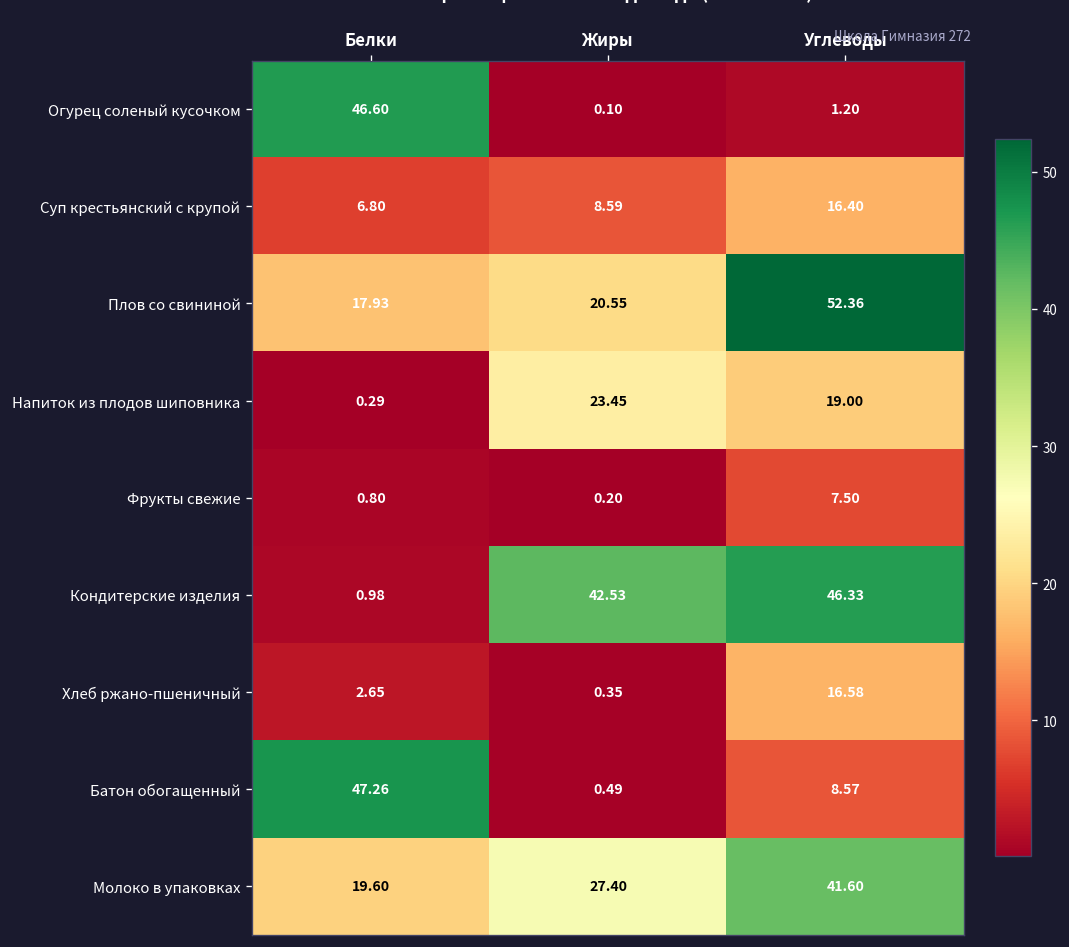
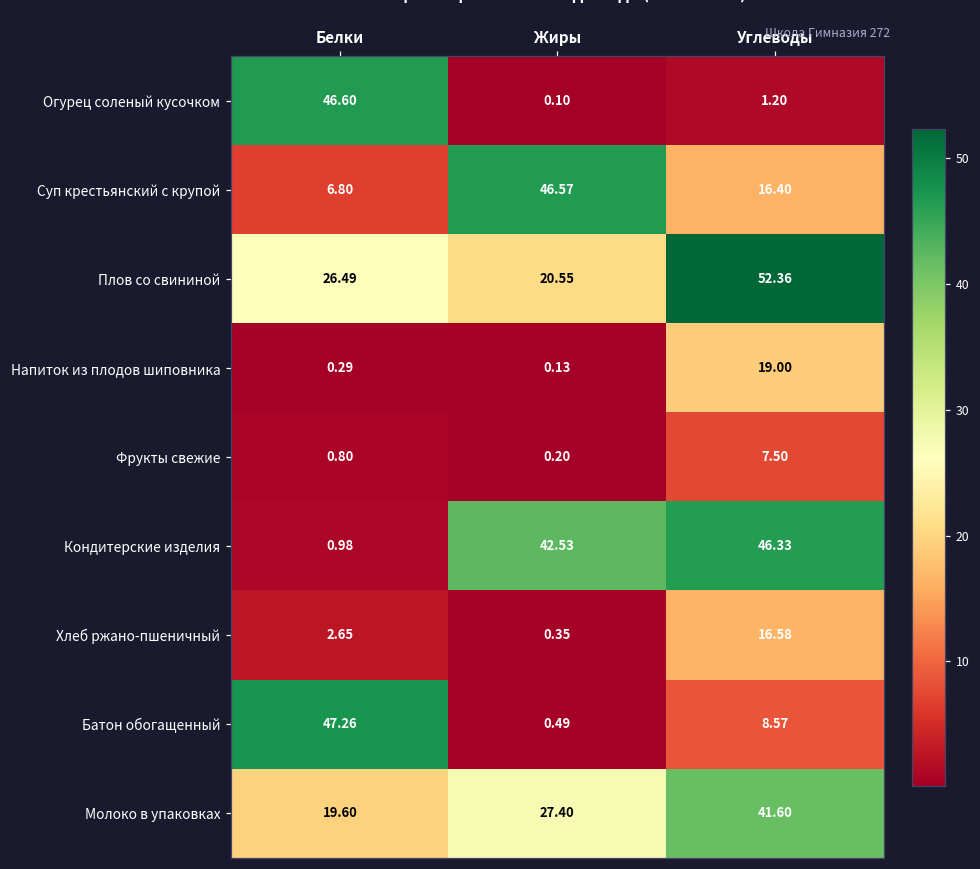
Суп крестьянский с крупой, Жиры: 8.59 -> 46.57
Плов со свининой, Белки: 17.93 -> 26.49
Напиток из плодов шиповника, Жиры: 23.45 -> 0.13
